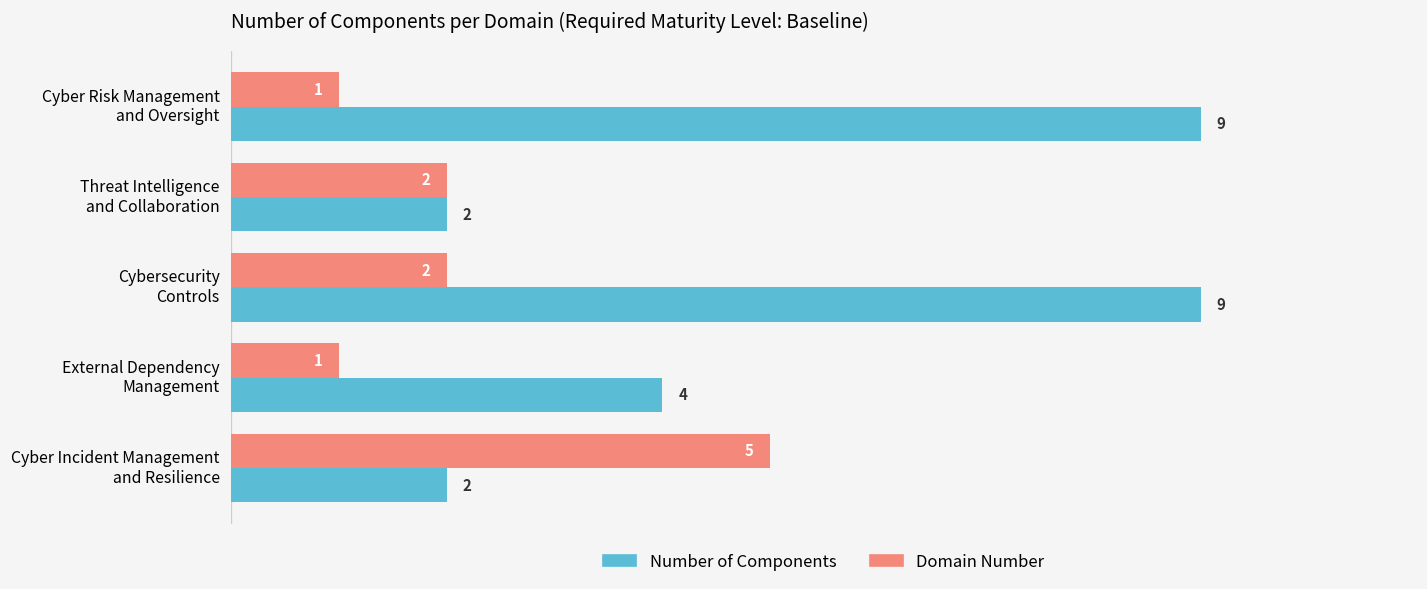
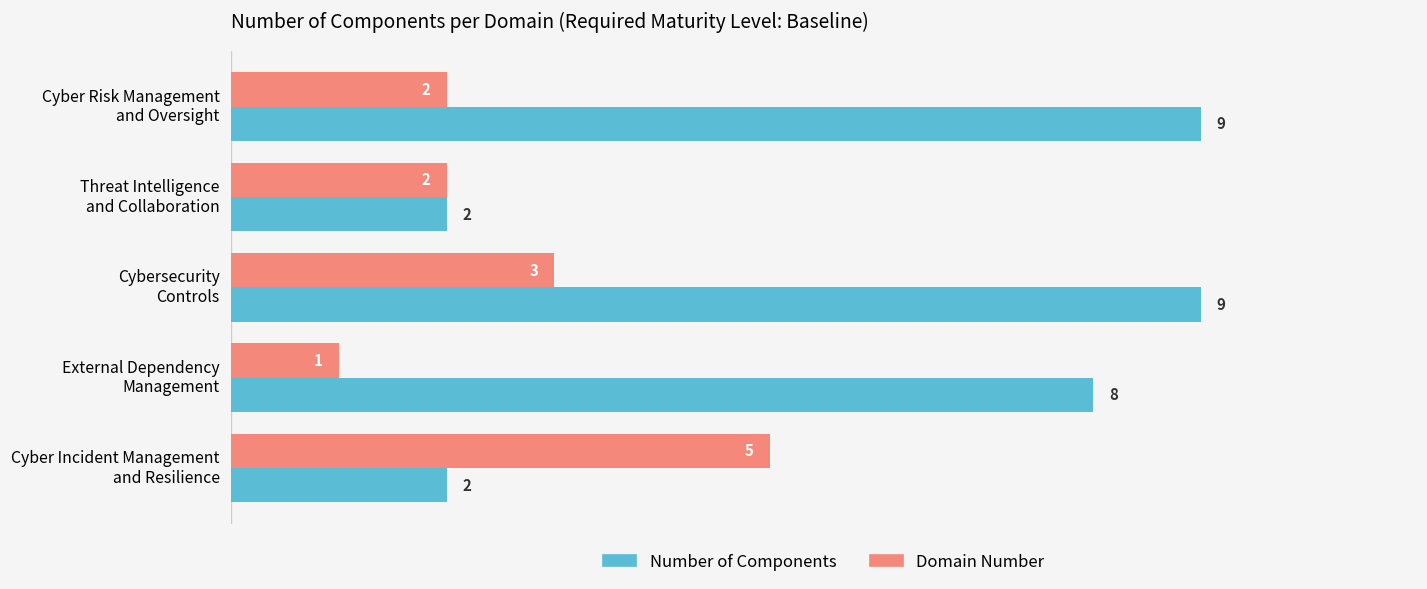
Domain Number, Cyber Risk Management and Oversight: 1 -> 2
Domain Number, Cybersecurity Controls: 2 -> 3
Number of Components, External Dependency Management: 4 -> 8
